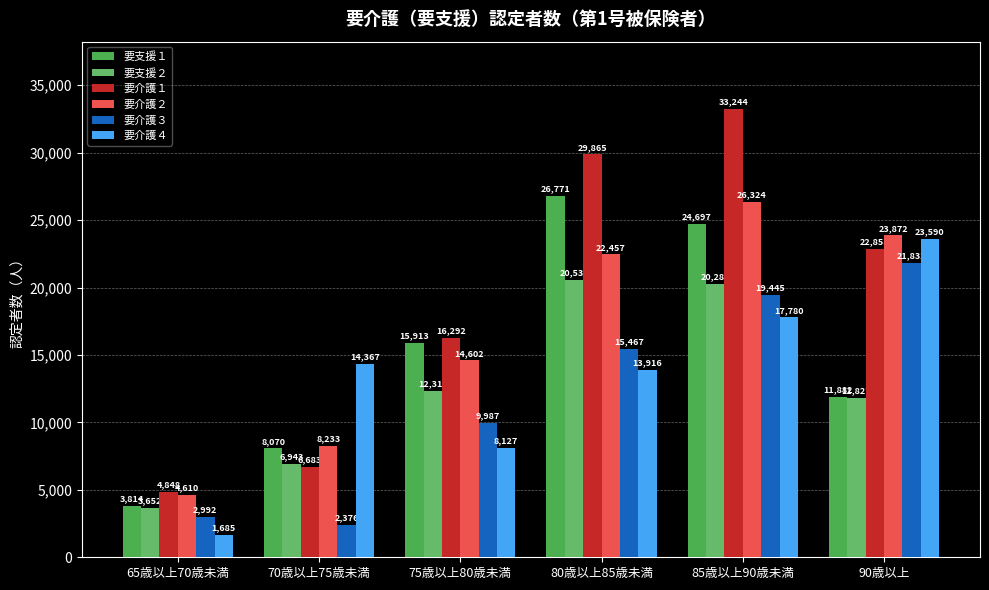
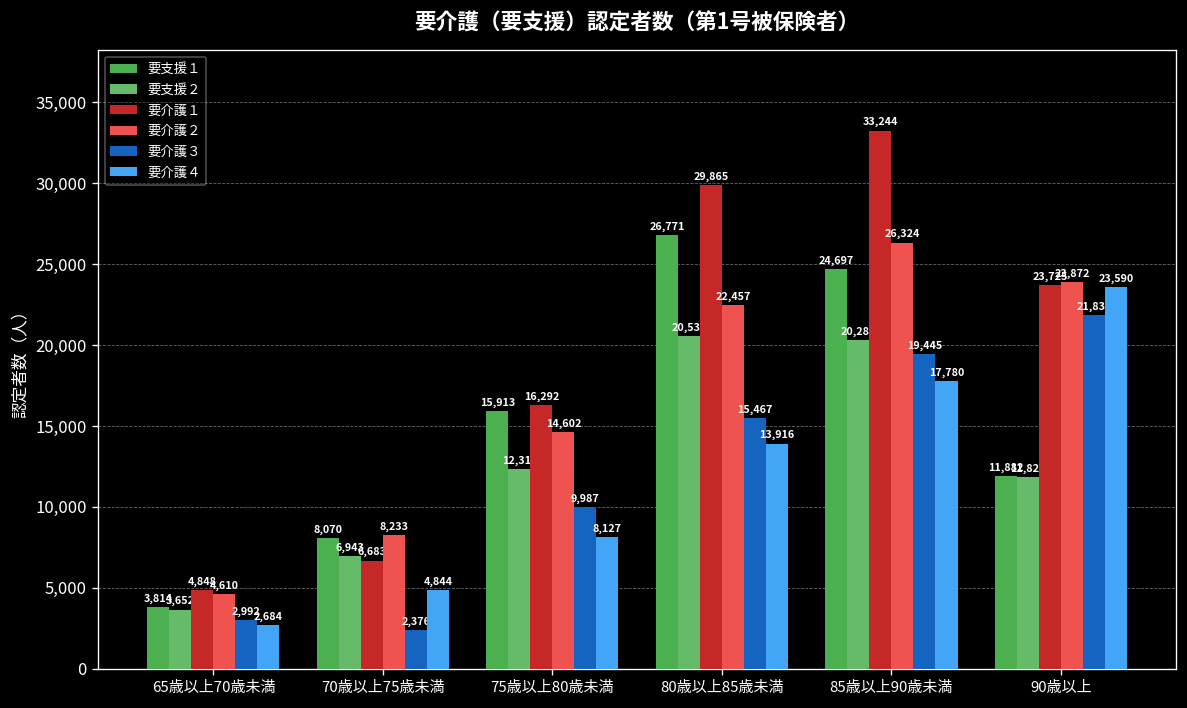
要介護４, 65歳以上70歳未満: 1,685 -> 2,684
要介護４, 70歳以上75歳未満: 14,367 -> 4,844
要介護１, 90歳以上: 22,853 -> 23,725
